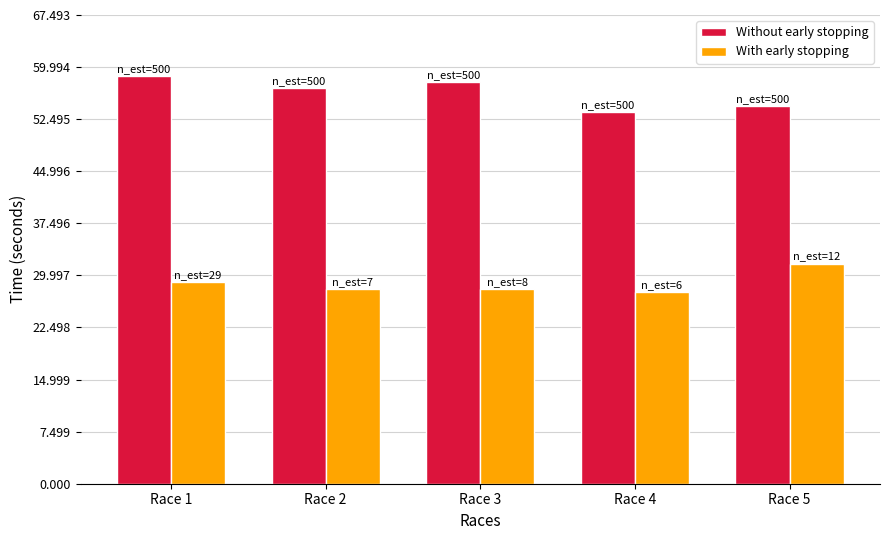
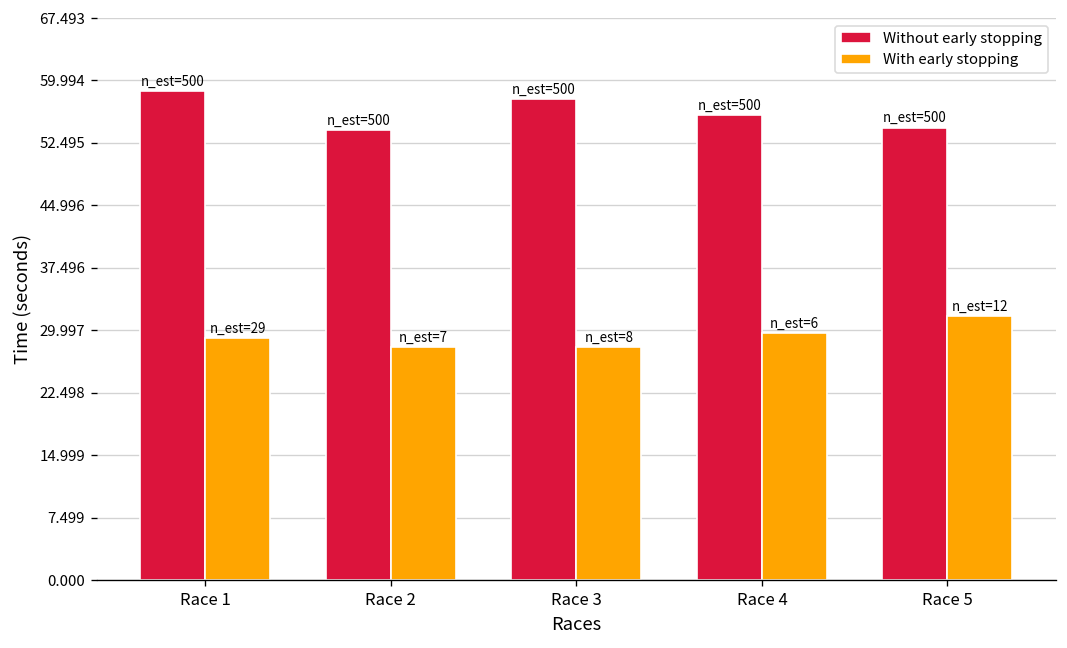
Without early stopping, Race 2: 57 -> 54
Without early stopping, Race 4: 54 -> 56
With early stopping, Race 4: 28 -> 30
